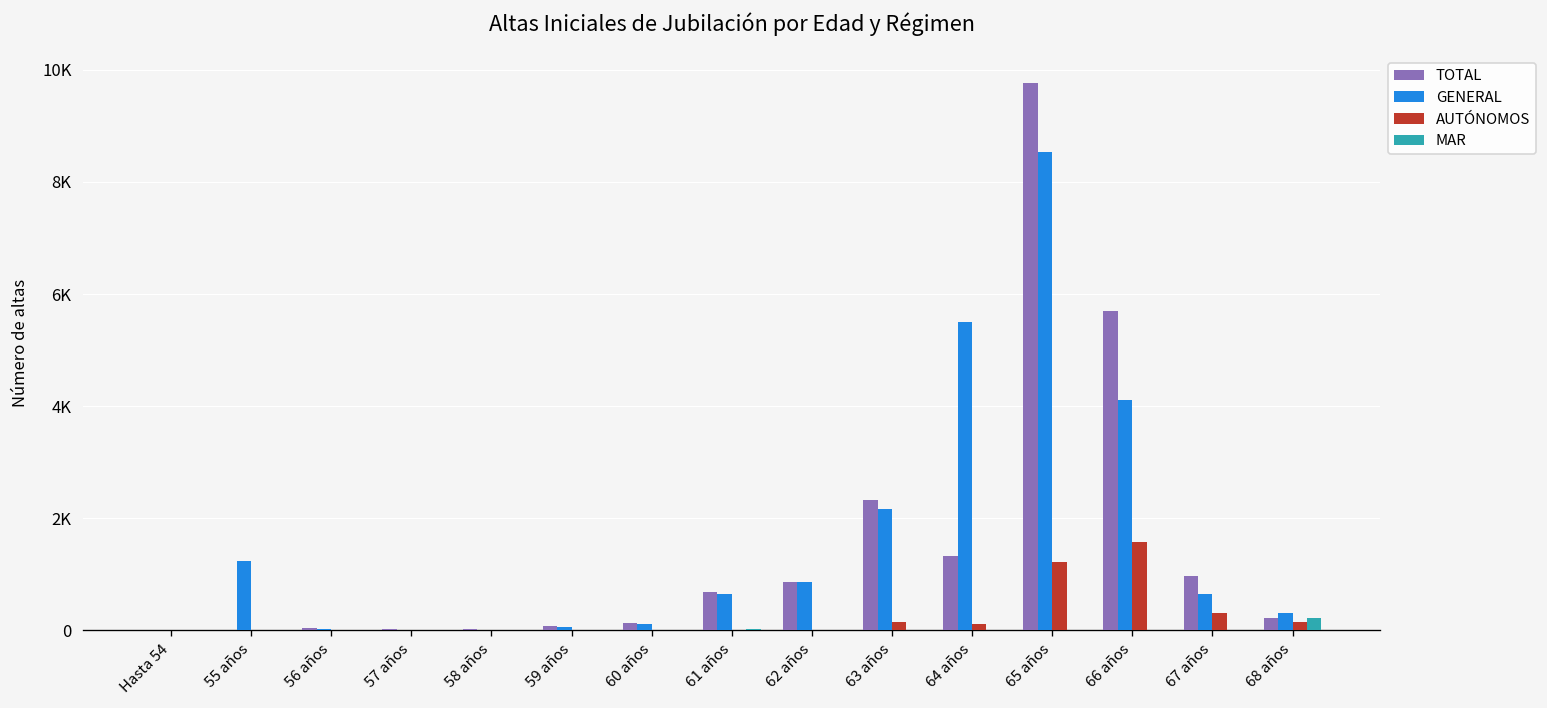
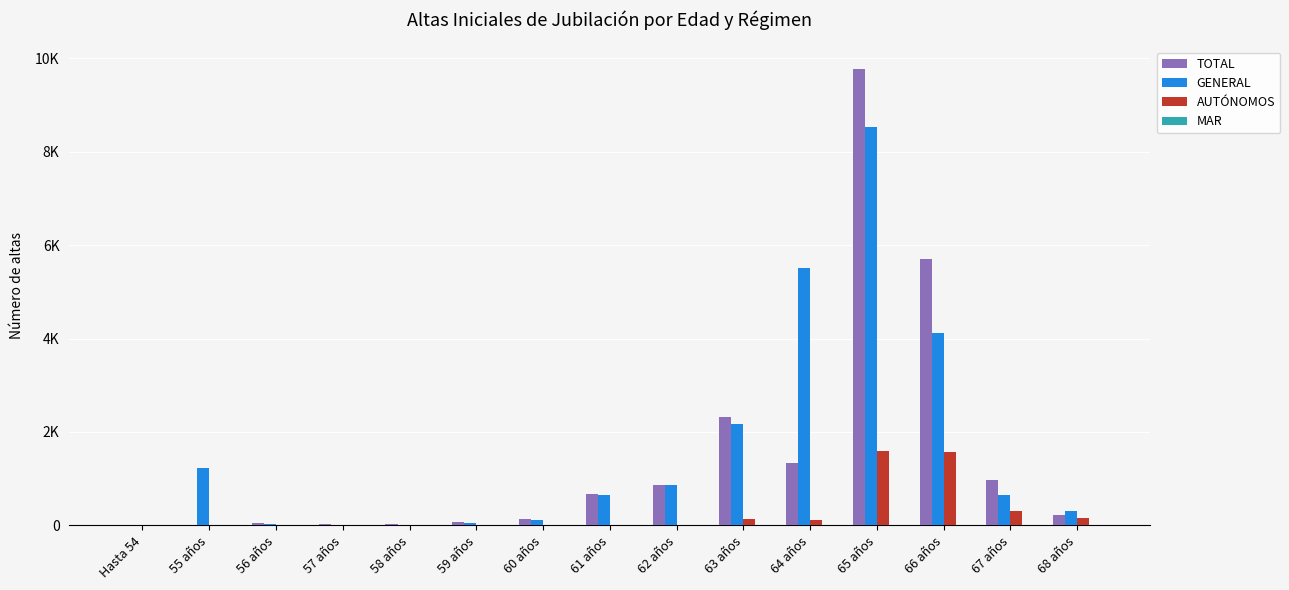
AUTÓNOMOS, 65 años: 1200 -> 1600
MAR, 68 años: 200 -> 0
